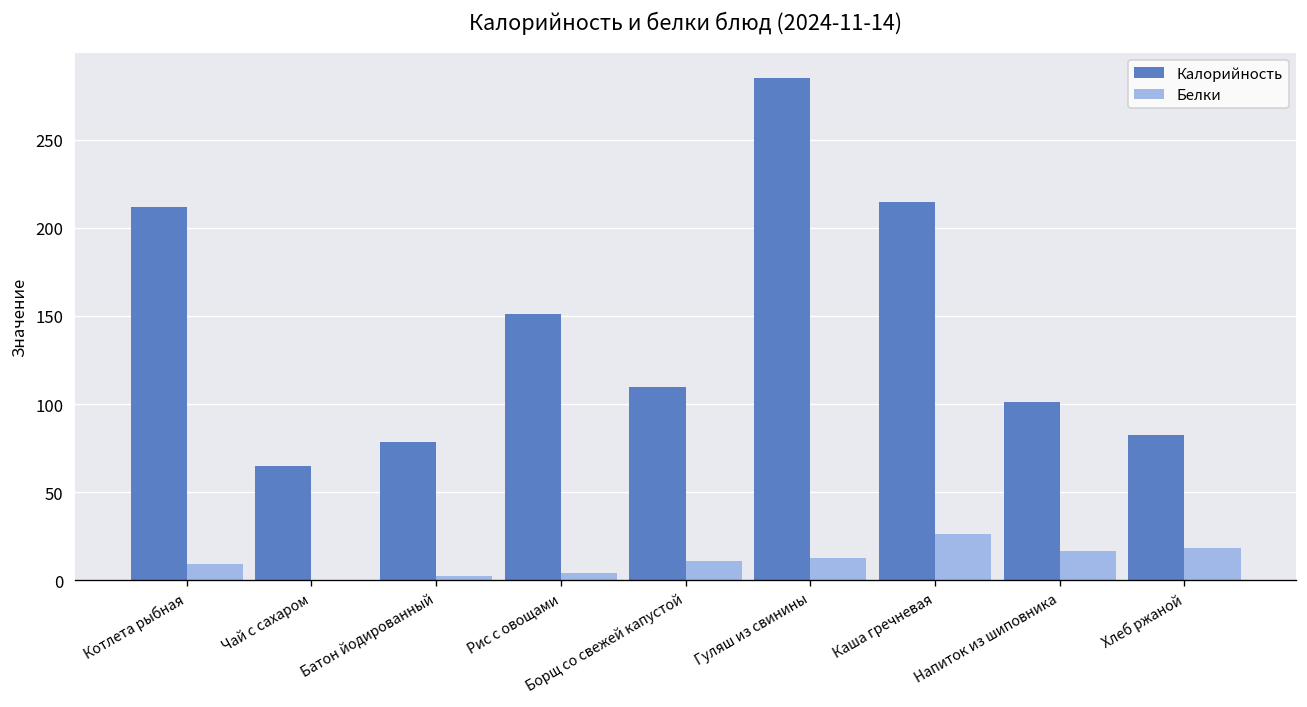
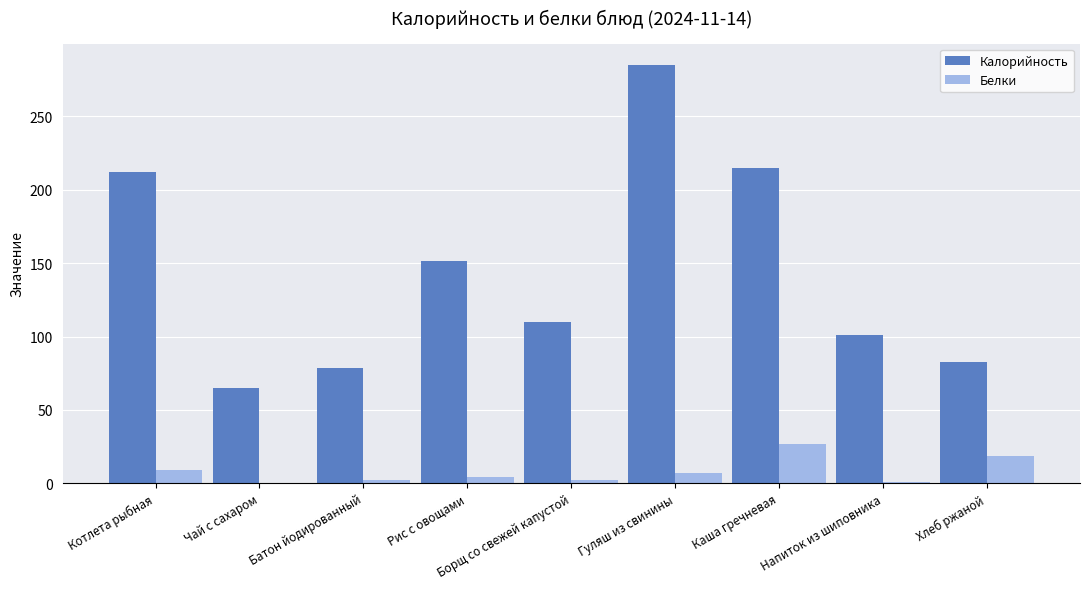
Белки, Борщ со свежей капустой: 11 -> 2
Белки, Гуляш из свинины: 13 -> 7
Белки, Напиток из шиповника: 17 -> 1
